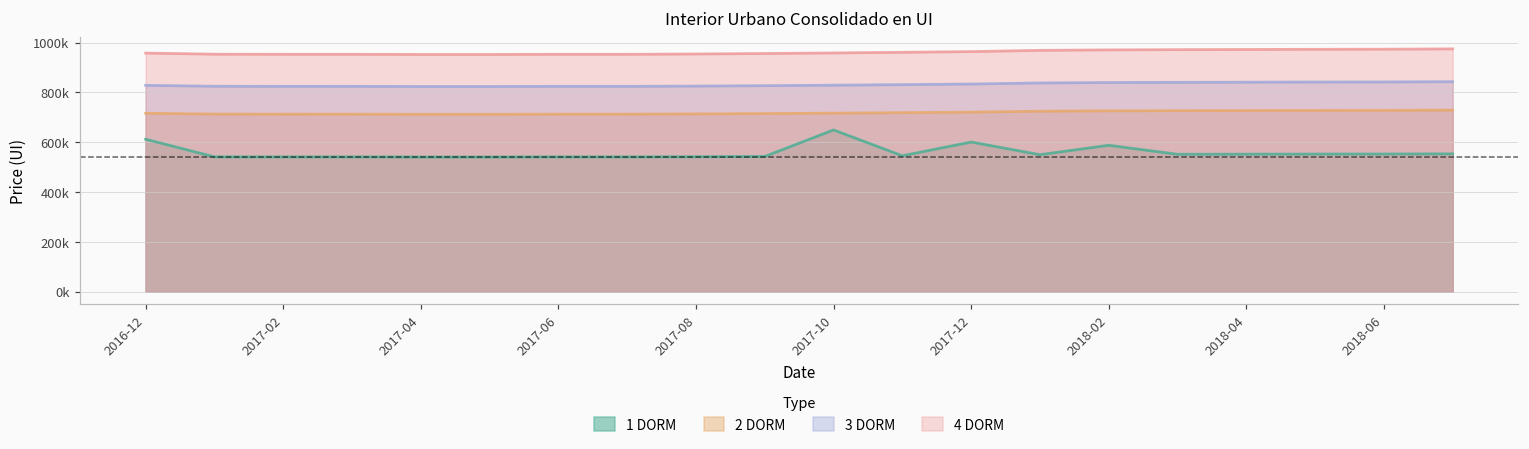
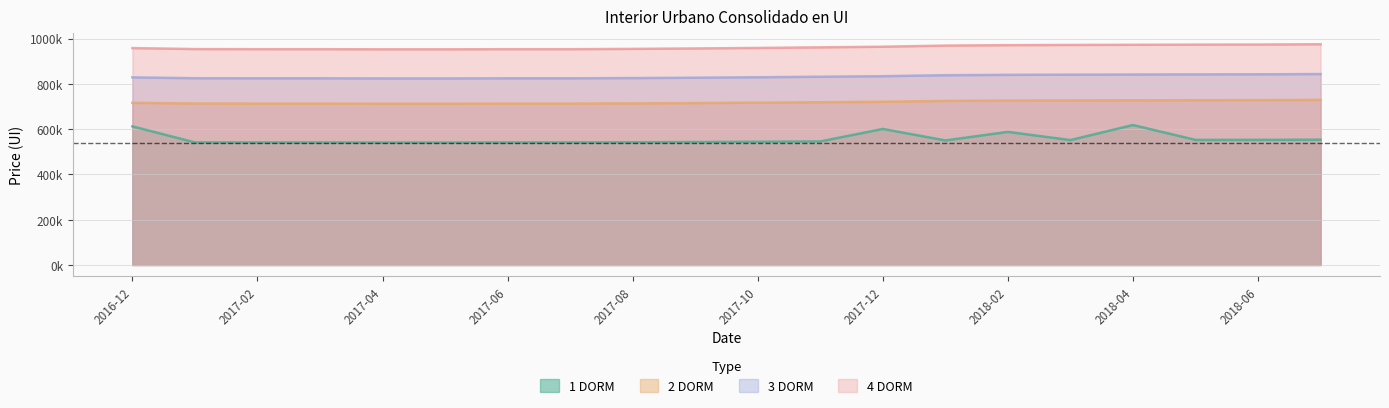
1 DORM, 2017-10: 650000 -> 540000
1 DORM, 2018-04: 550000 -> 620000
